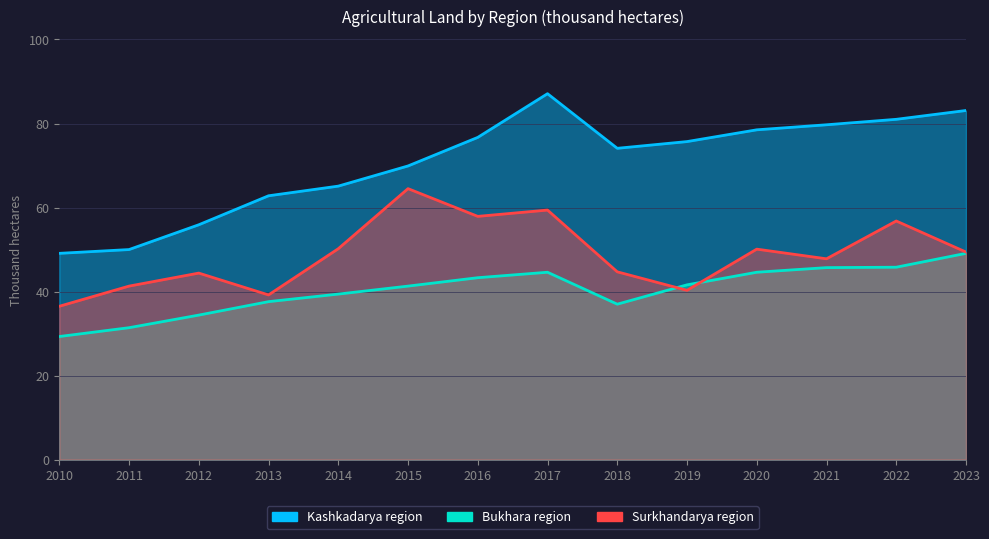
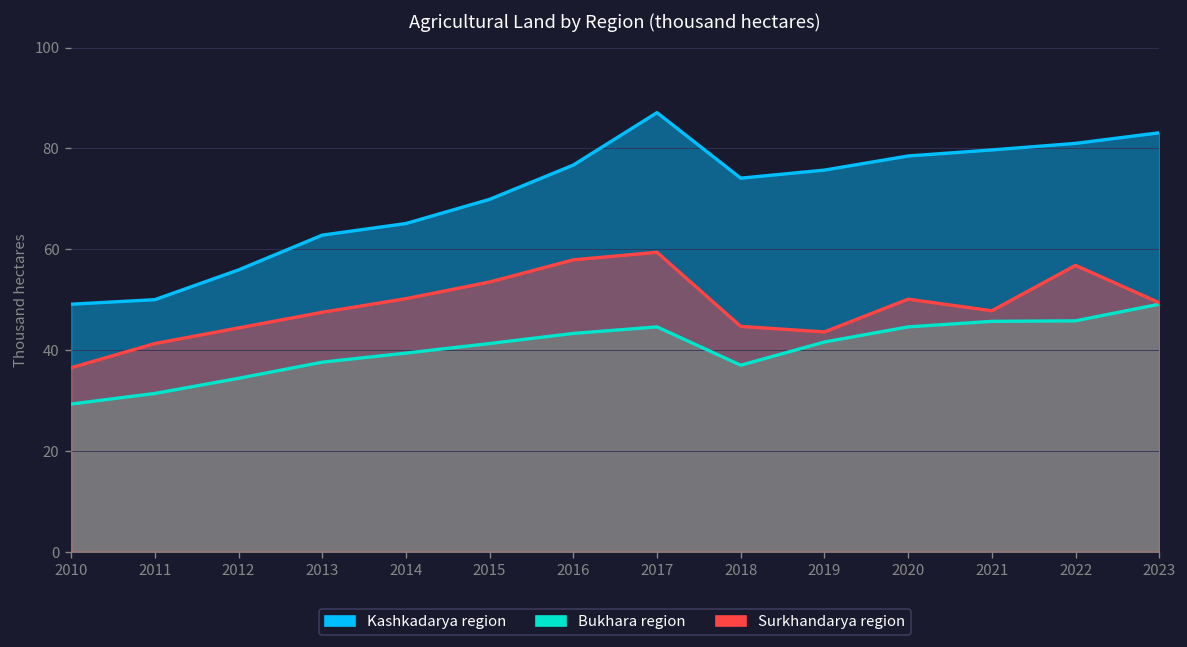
Surkhandarya region, 2013: 39 -> 48
Surkhandarya region, 2015: 65 -> 54
Surkhandarya region, 2019: 40 -> 44
